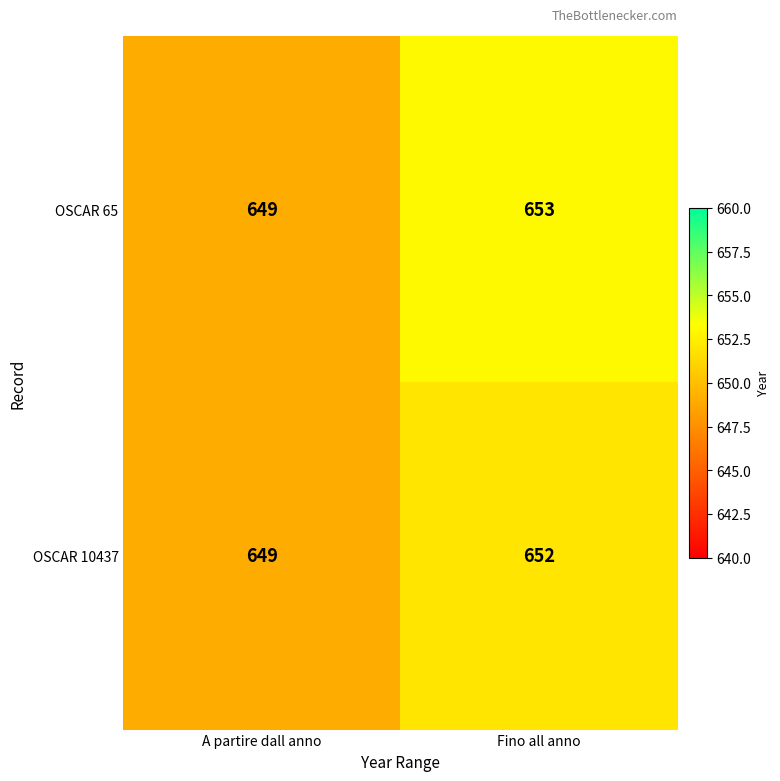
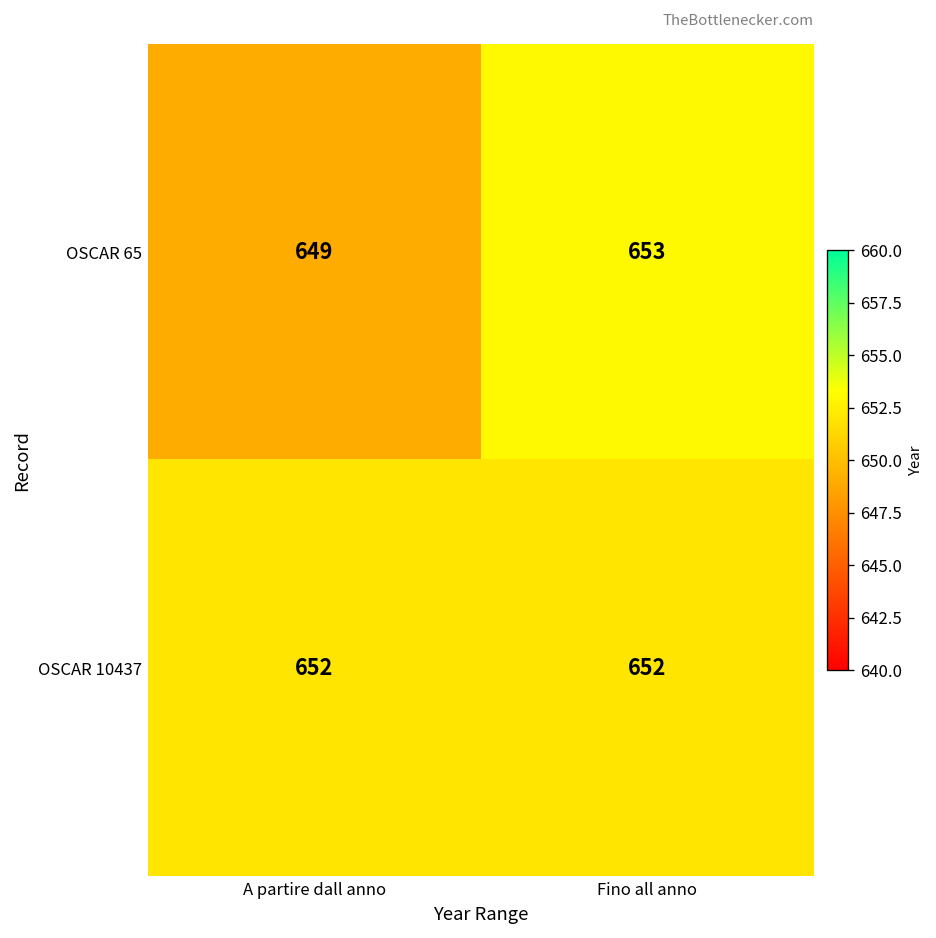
OSCAR 10437, A partire dall anno: 649 -> 652
